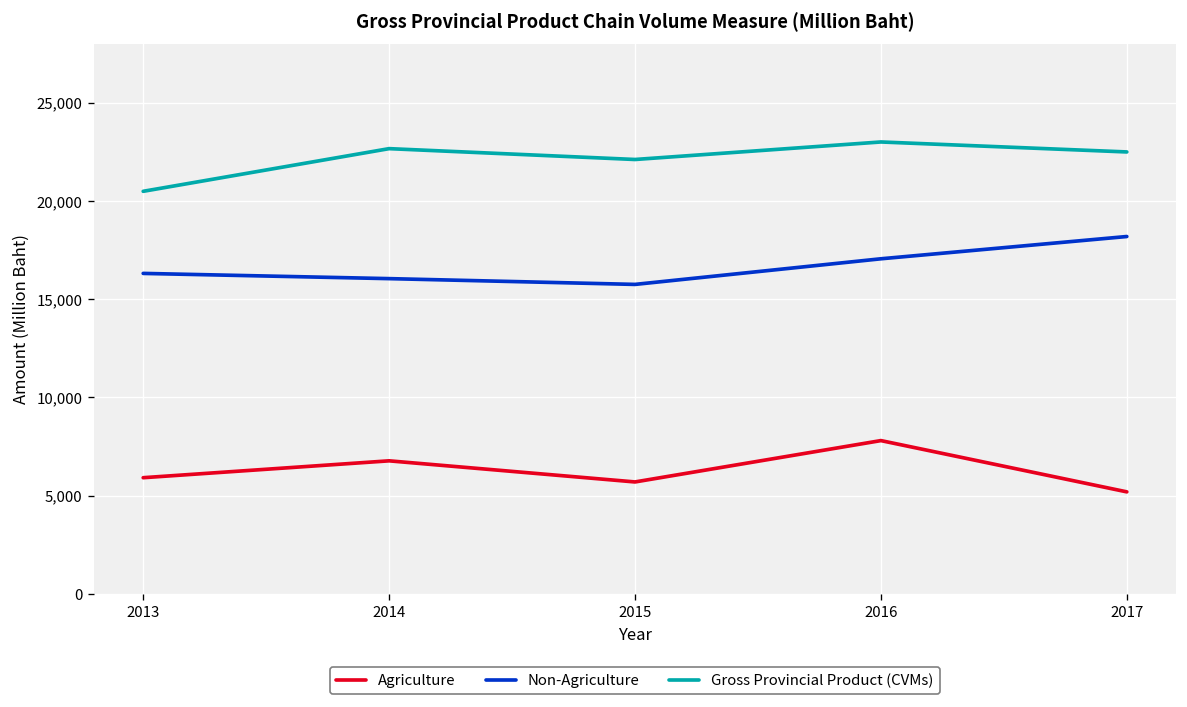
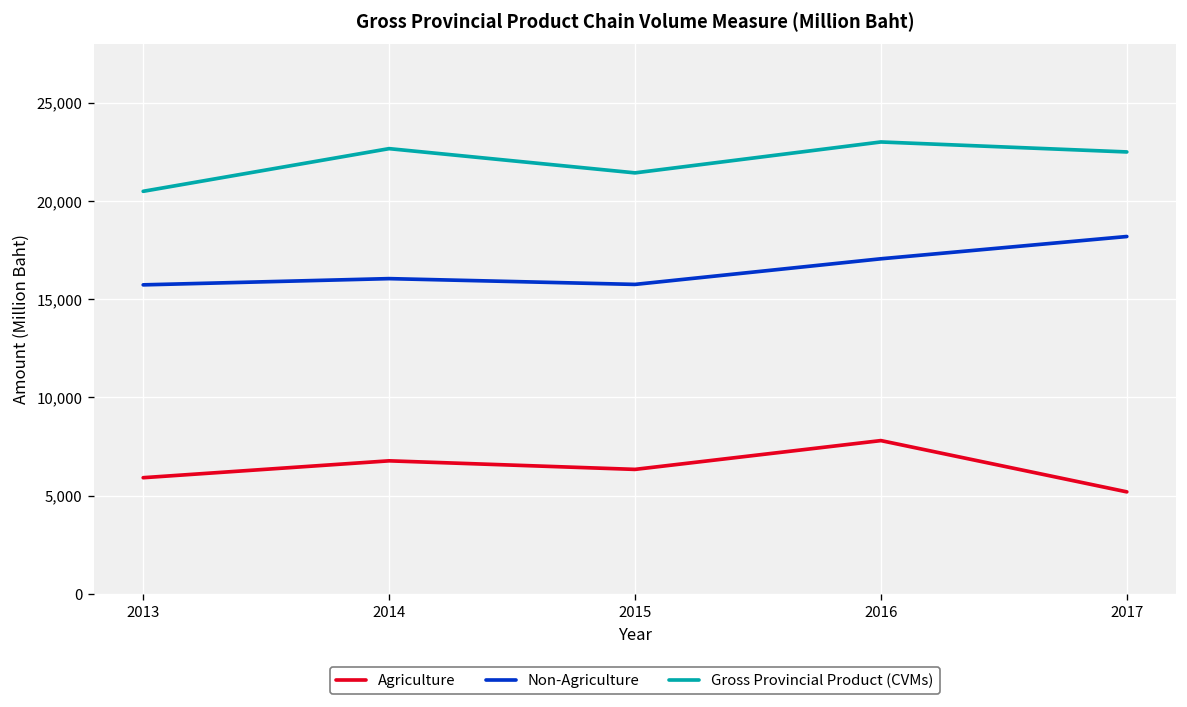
Non-Agriculture, 2013: 16,300 -> 15,700
Agriculture, 2015: 5,700 -> 6,300
Gross Provincial Product (CVMs), 2015: 22,100 -> 21,400
